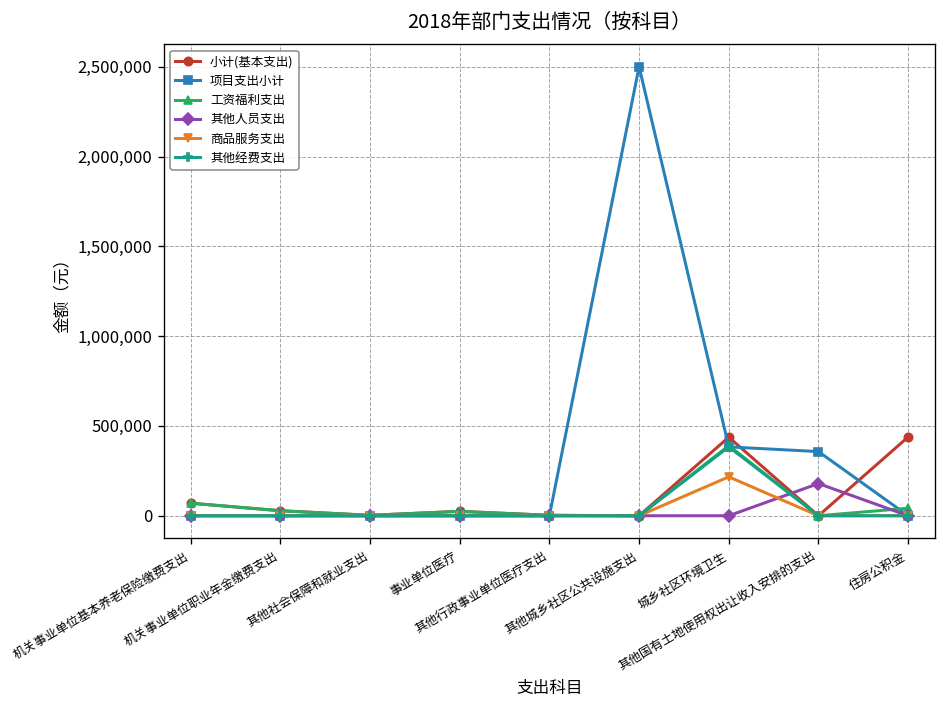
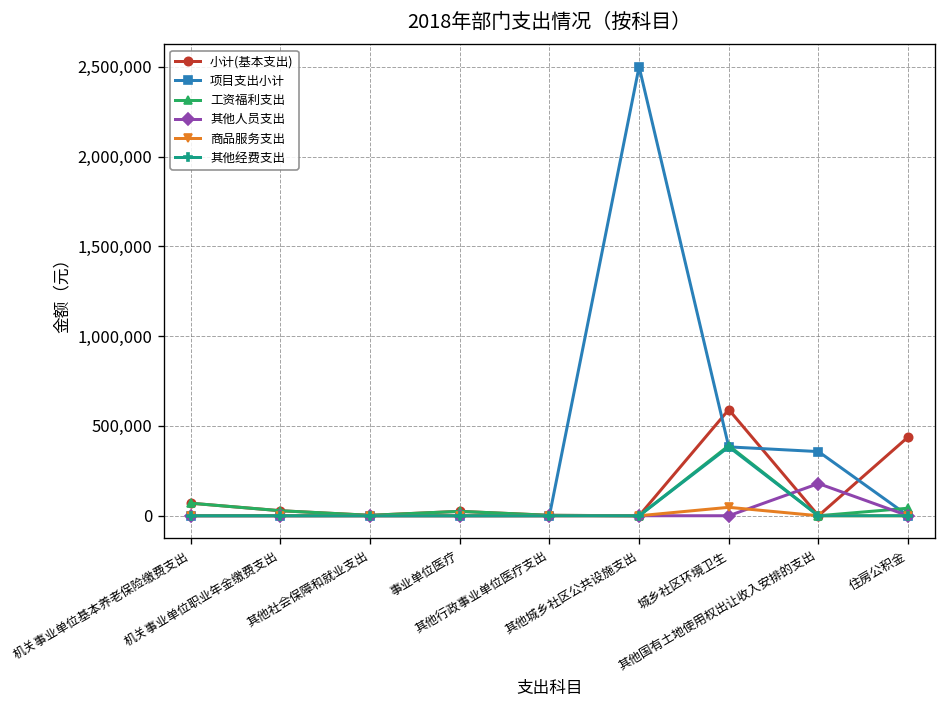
小计(基本支出), 城乡社区环境卫生: 440,000 -> 590,000
商品服务支出, 城乡社区环境卫生: 220,000 -> 50,000
